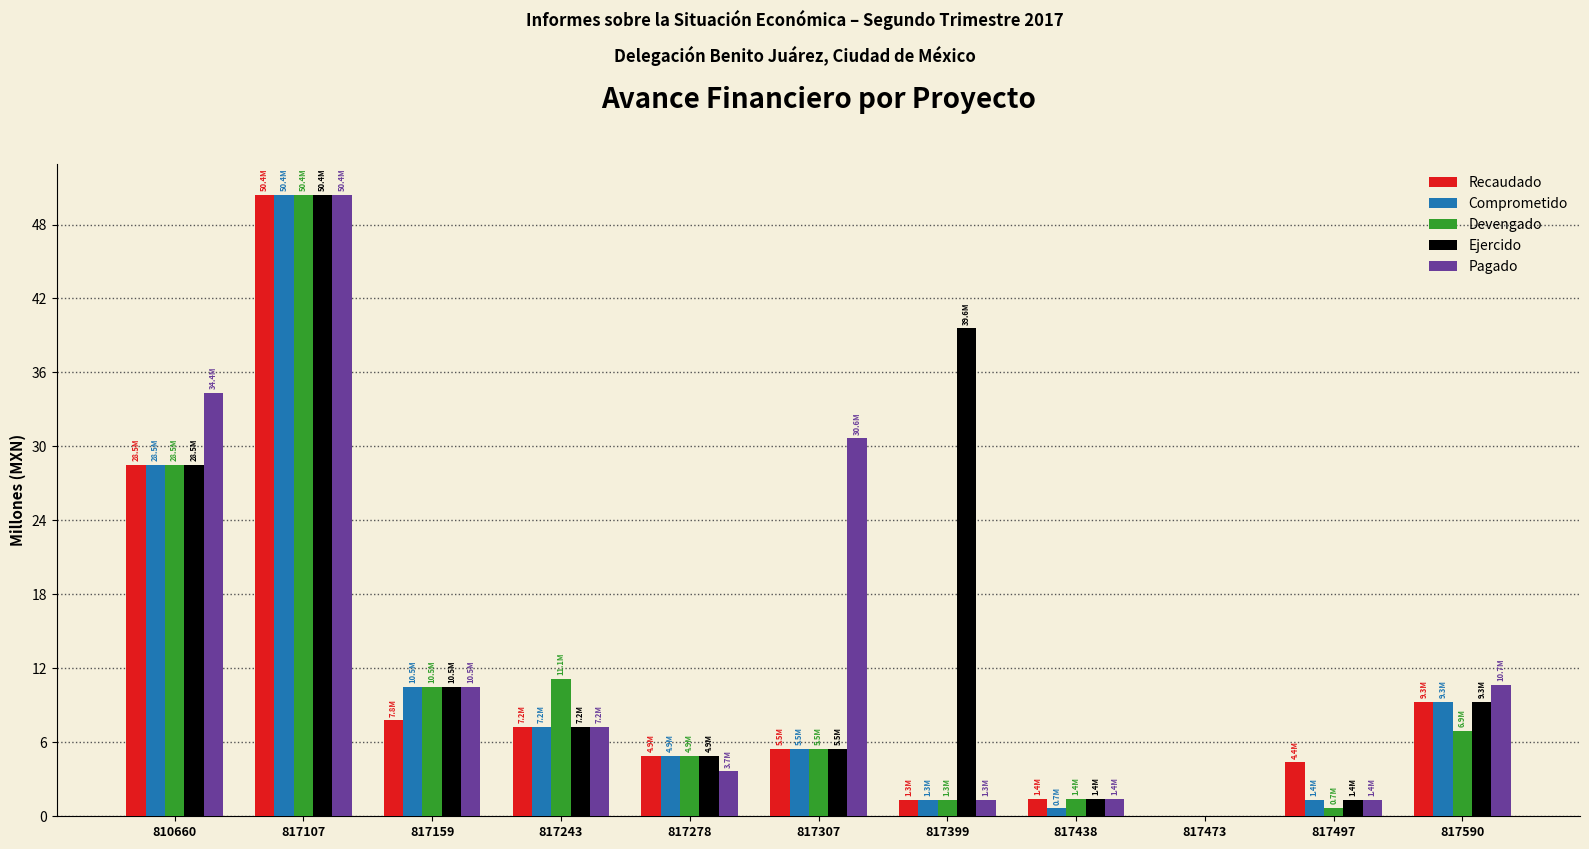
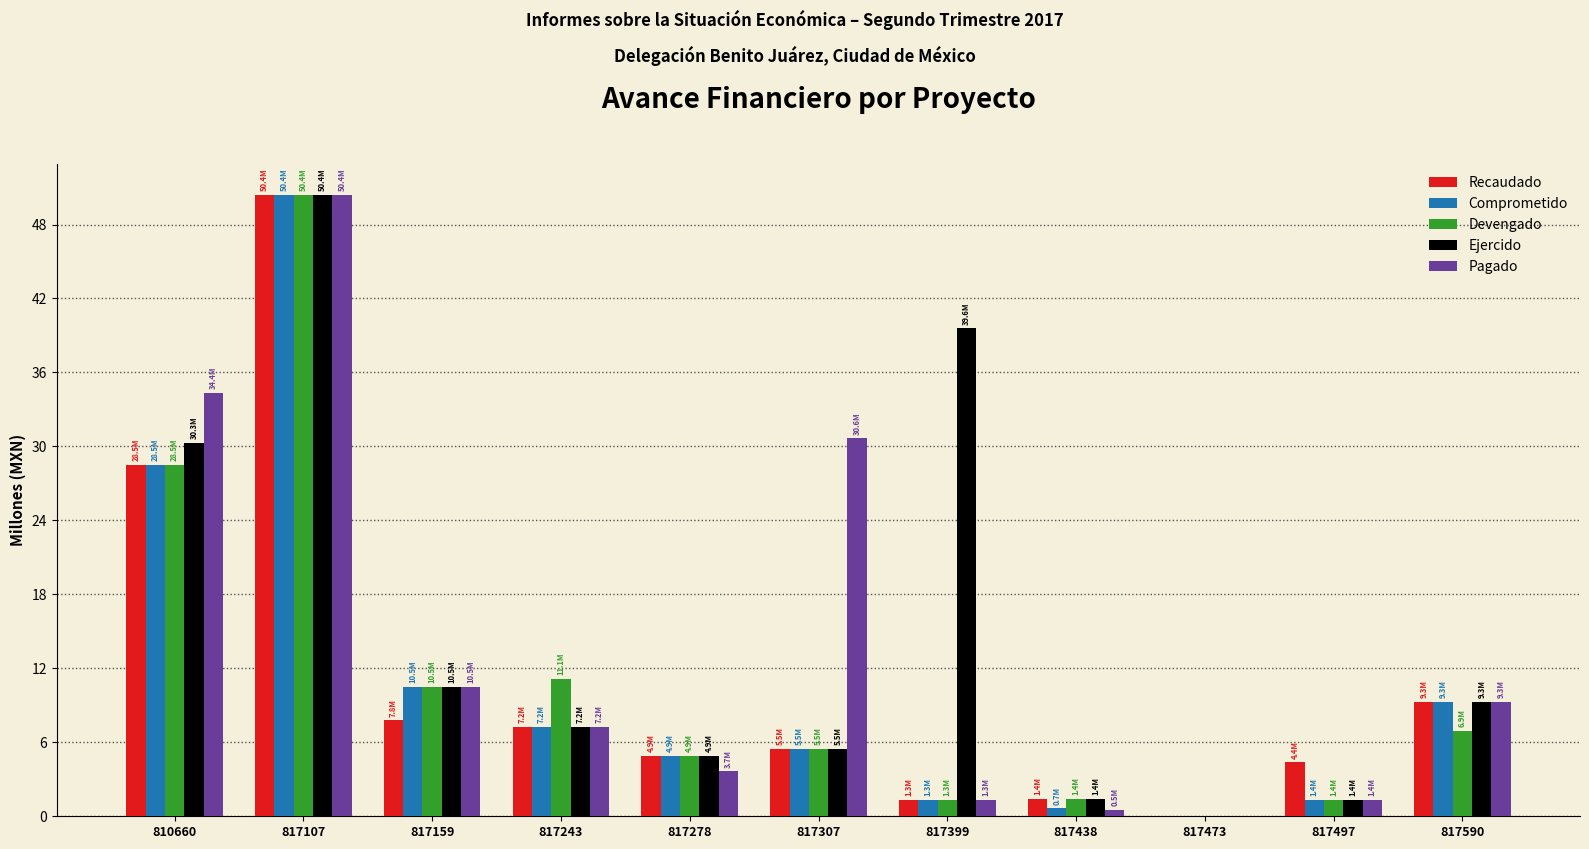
Ejercido, 810660: 28.5M -> 30.3M
Pagado, 817438: 1.4M -> 0.5M
Devengado, 817497: 0.7M -> 1.4M
Pagado, 817590: 10.7M -> 9.3M
